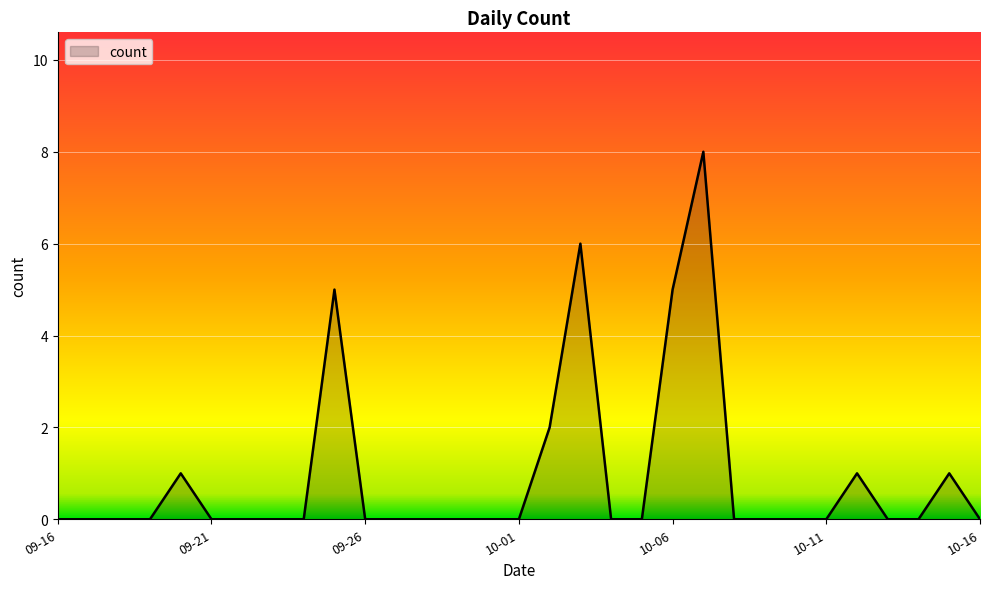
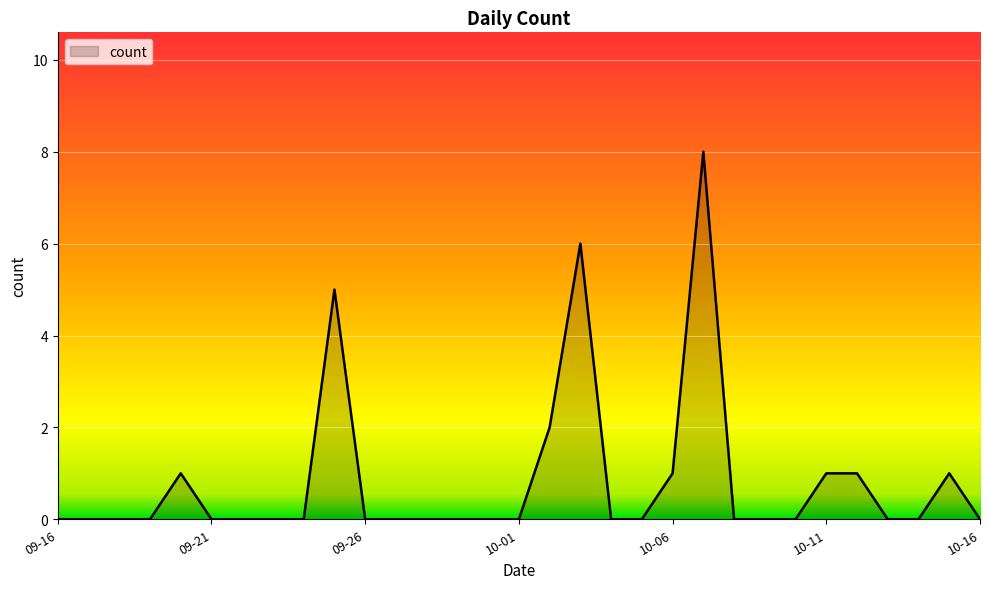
10-06: 5 -> 1
10-11: 0 -> 1
